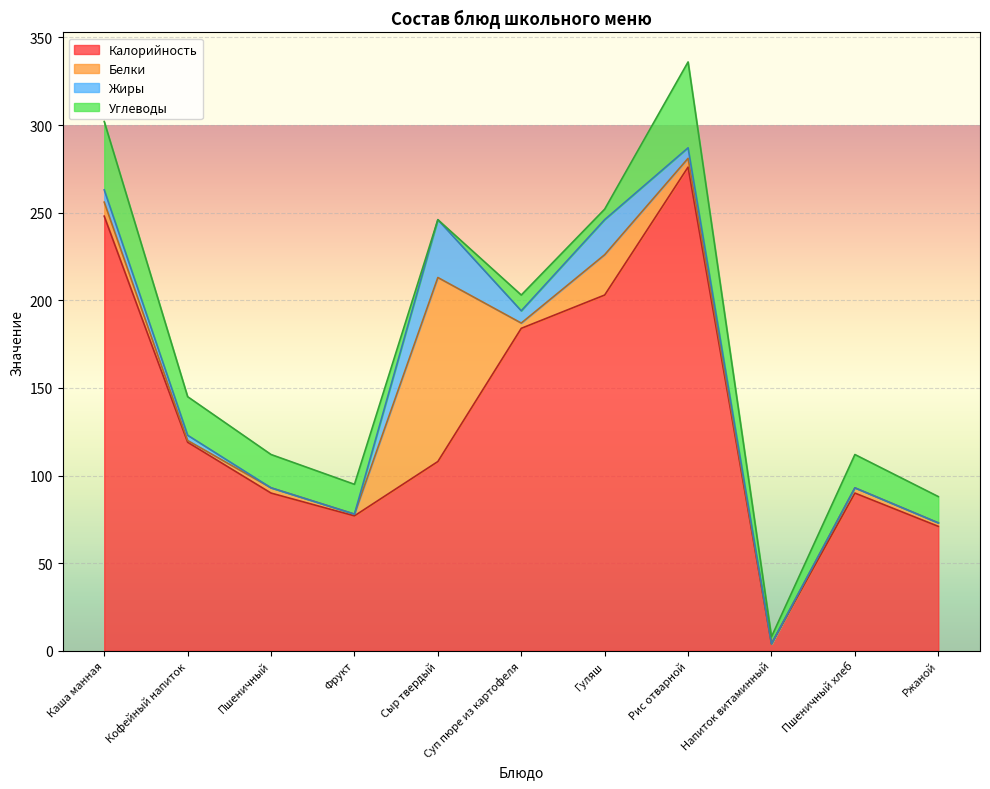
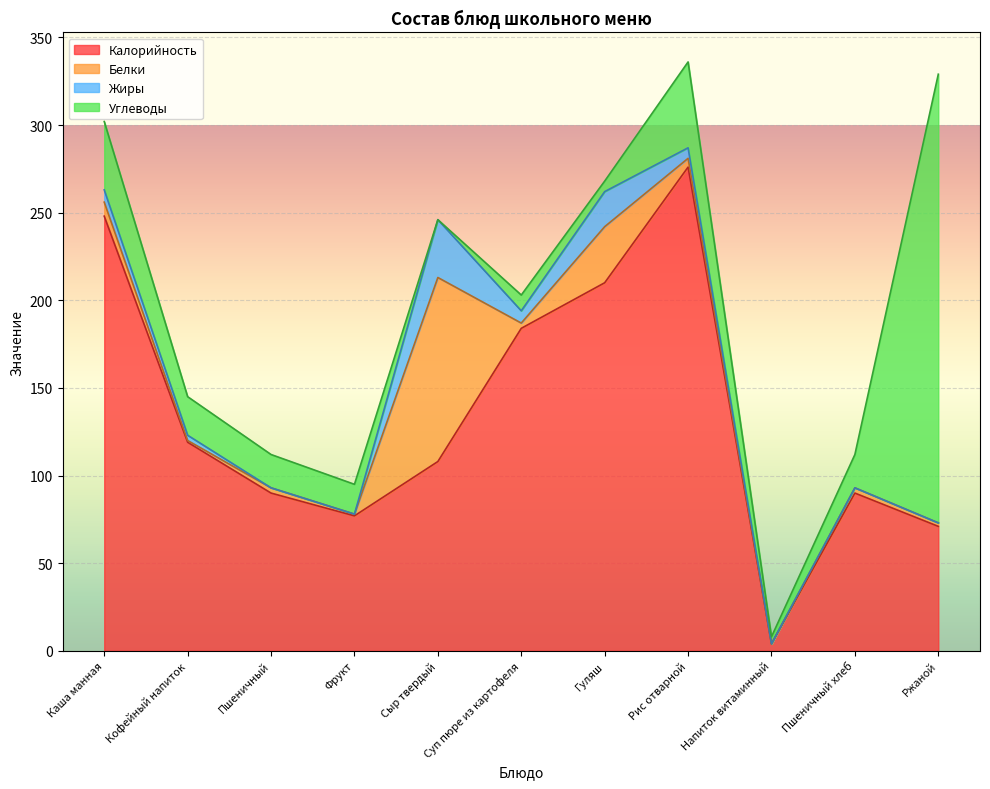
Калорийность, Гуляш: 203 -> 210
Белки, Гуляш: 23 -> 32
Углеводы, Ржаной: 15 -> 256
